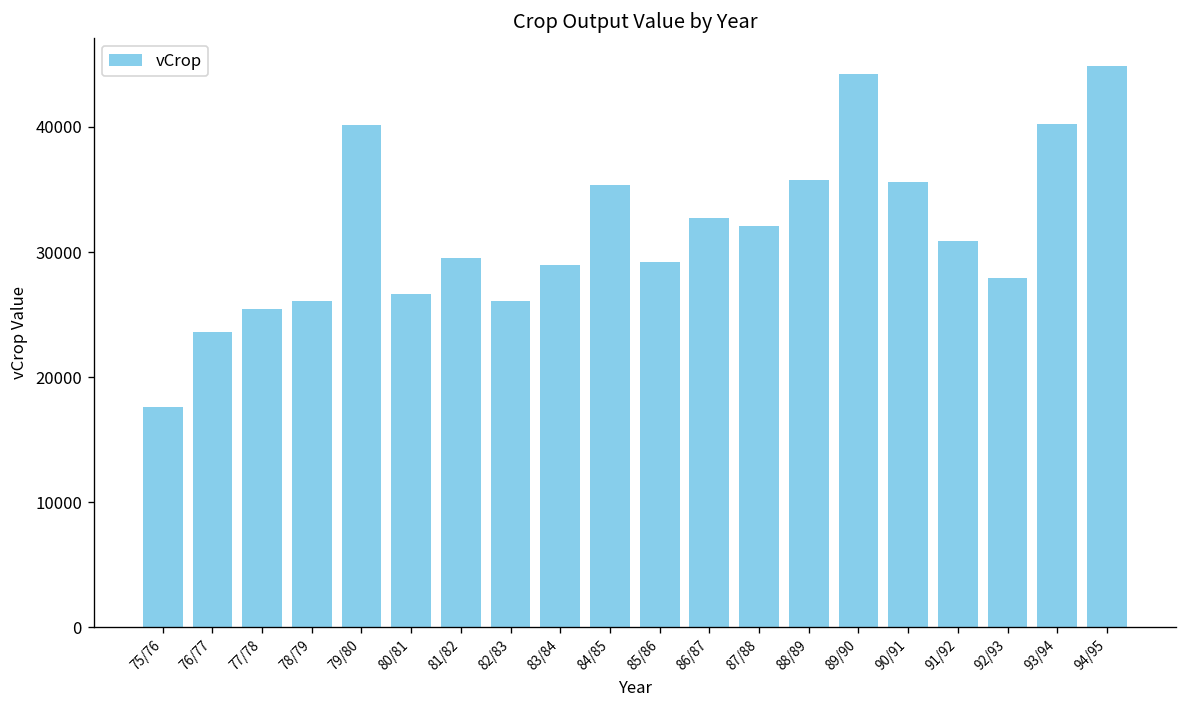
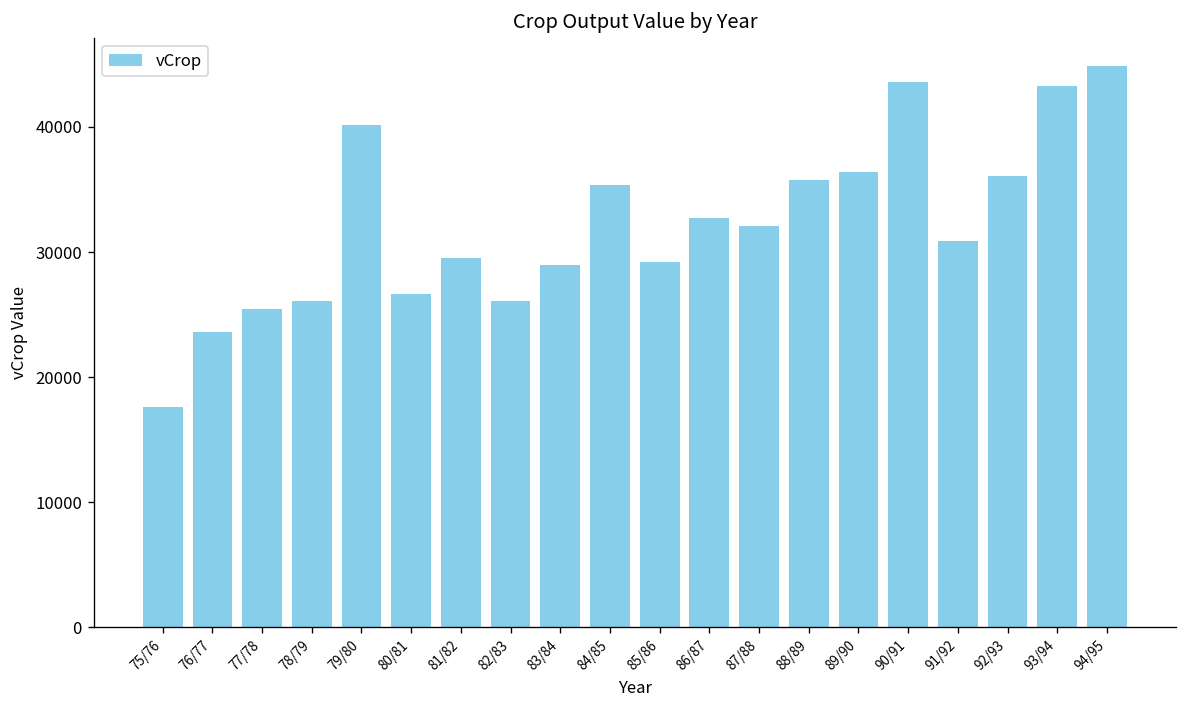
89/90: 44200 -> 36400
90/91: 35600 -> 43600
92/93: 27900 -> 36100
93/94: 40200 -> 43300
